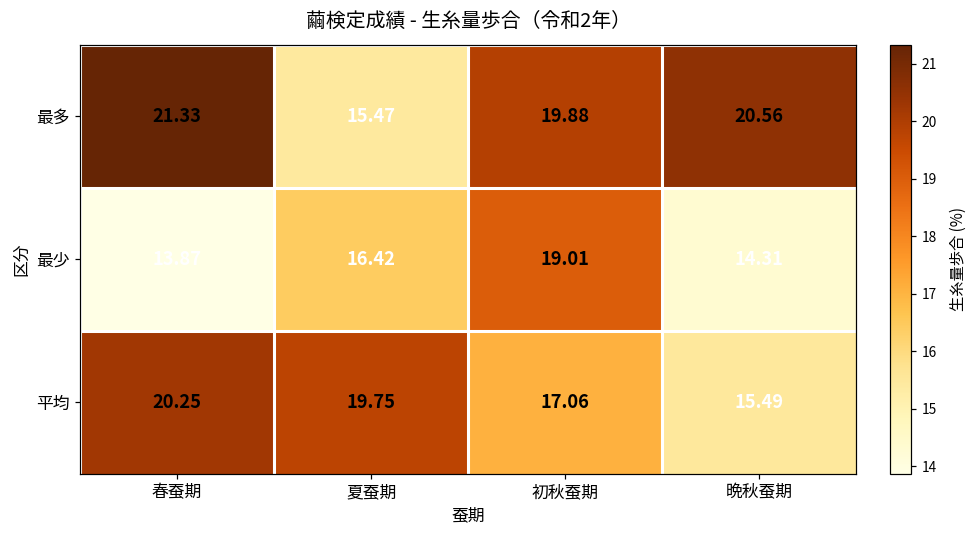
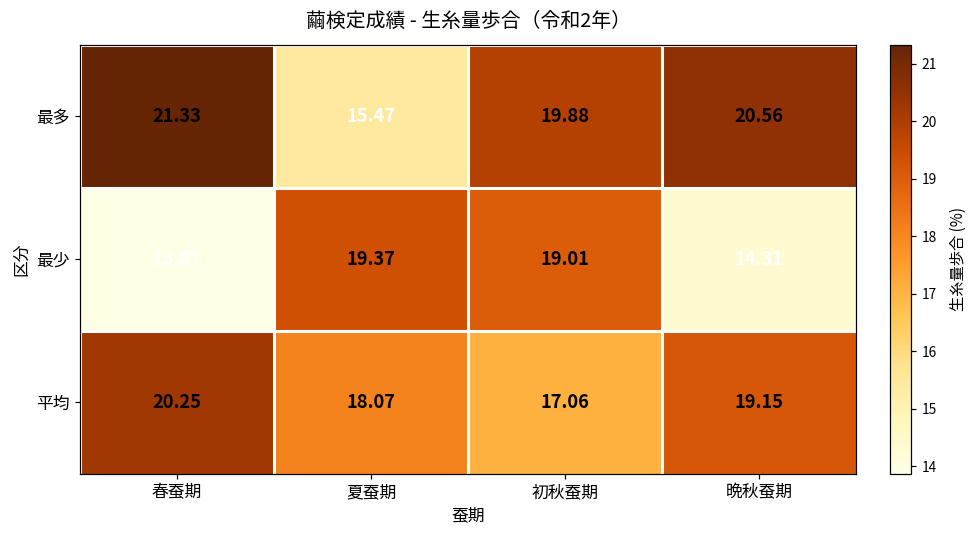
最少, 夏蚕期: 16.42 -> 19.37
平均, 夏蚕期: 19.75 -> 18.07
平均, 晩秋蚕期: 15.49 -> 19.15
